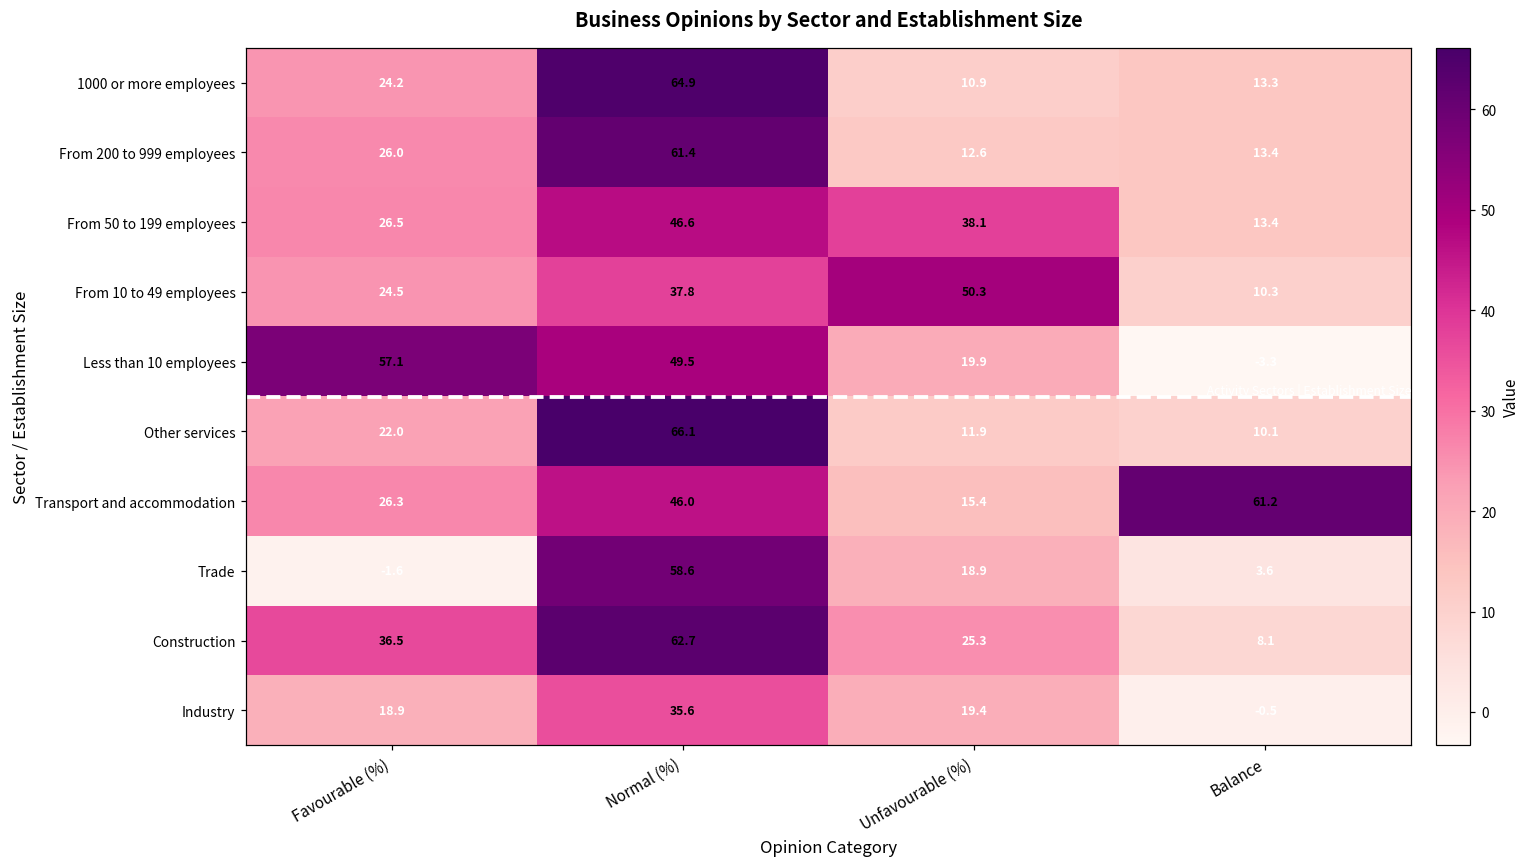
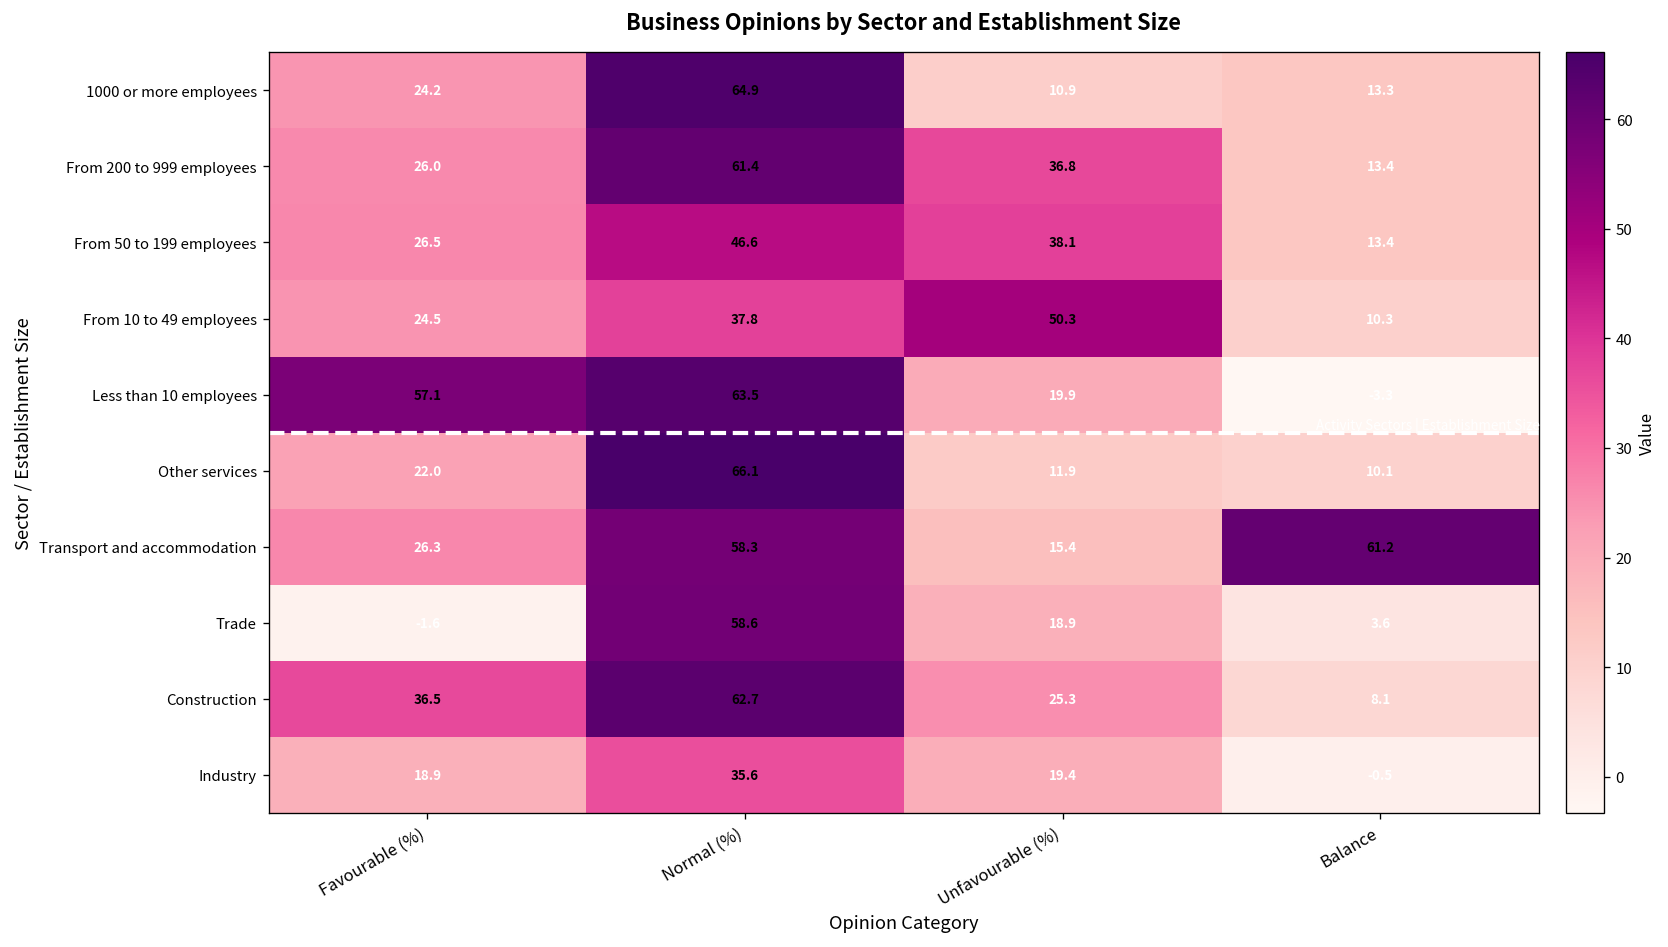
From 200 to 999 employees, Unfavourable (%): 12.6 -> 36.8
Less than 10 employees, Normal (%): 49.5 -> 63.5
Transport and accommodation, Normal (%): 46.0 -> 58.3
